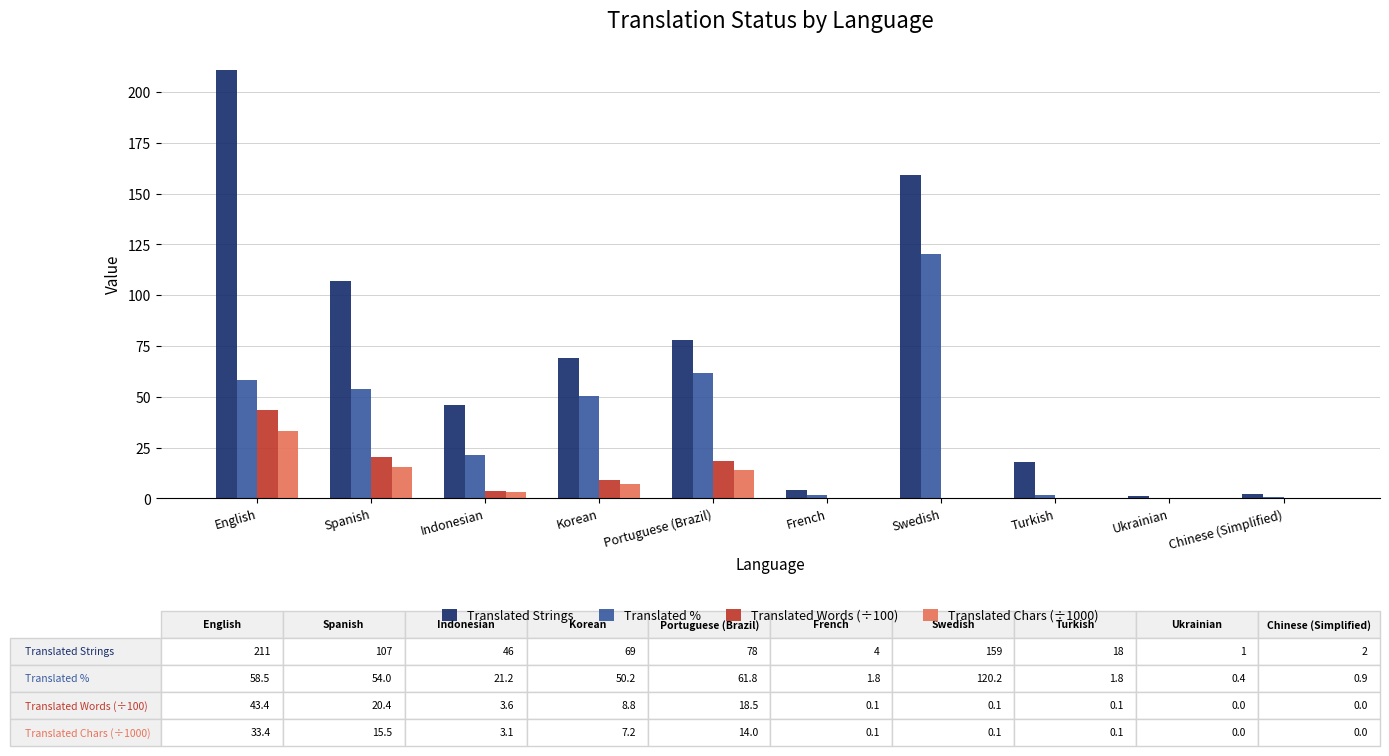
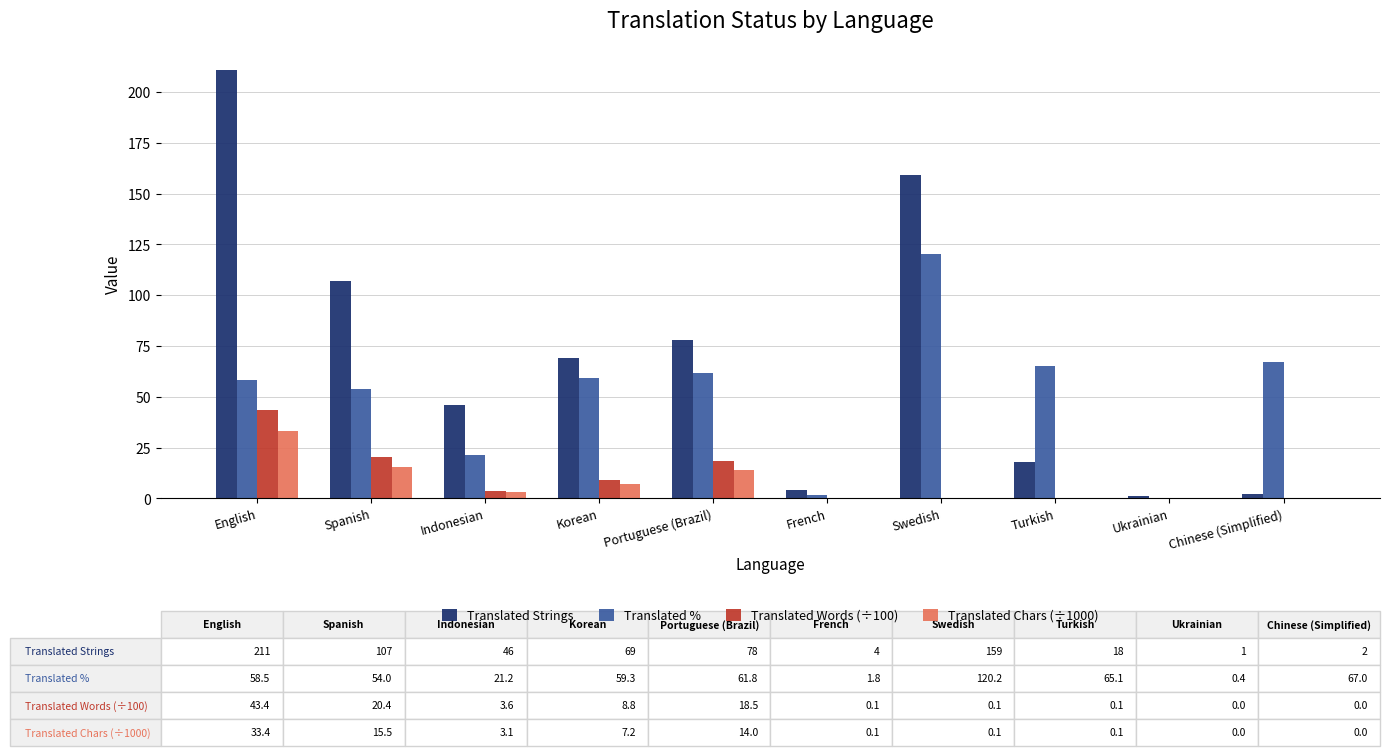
Translated %, Korean: 50.2 -> 59.3
Translated %, Turkish: 1.8 -> 65.1
Translated %, Chinese (Simplified): 0.9 -> 67.0
